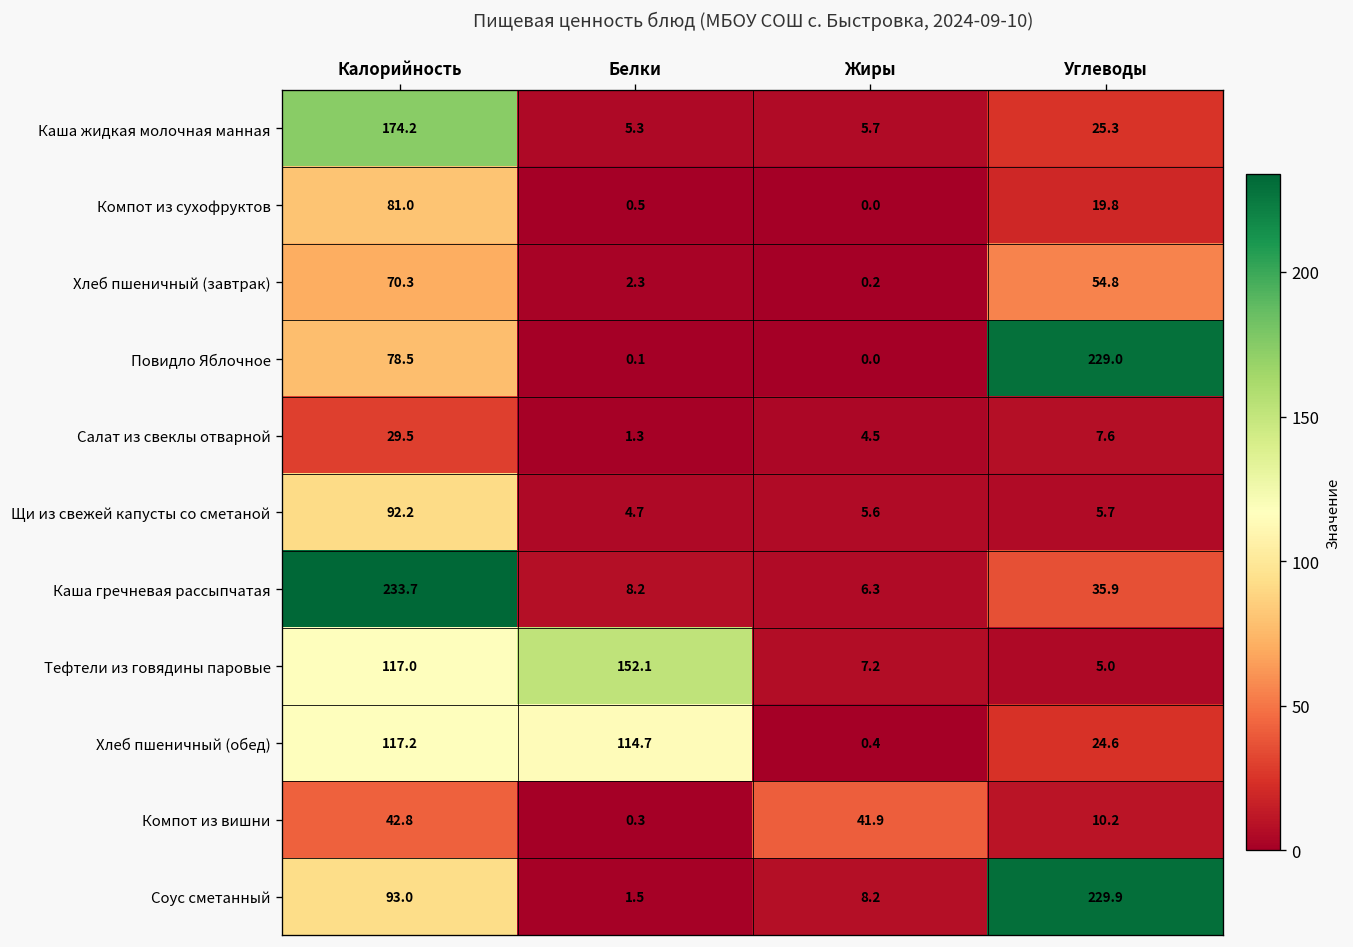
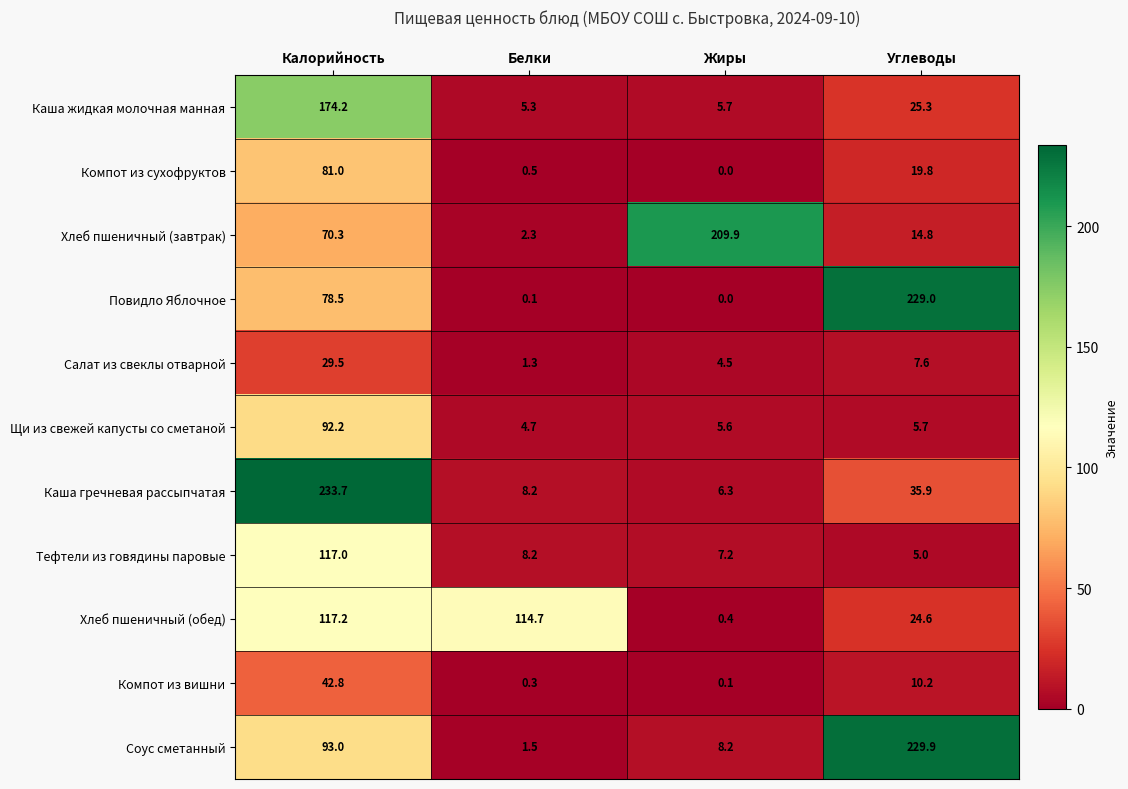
Хлеб пшеничный (завтрак), Жиры: 0.2 -> 209.9
Хлеб пшеничный (завтрак), Углеводы: 54.8 -> 14.8
Тефтели из говядины паровые, Белки: 152.1 -> 8.2
Компот из вишни, Жиры: 41.9 -> 0.1
